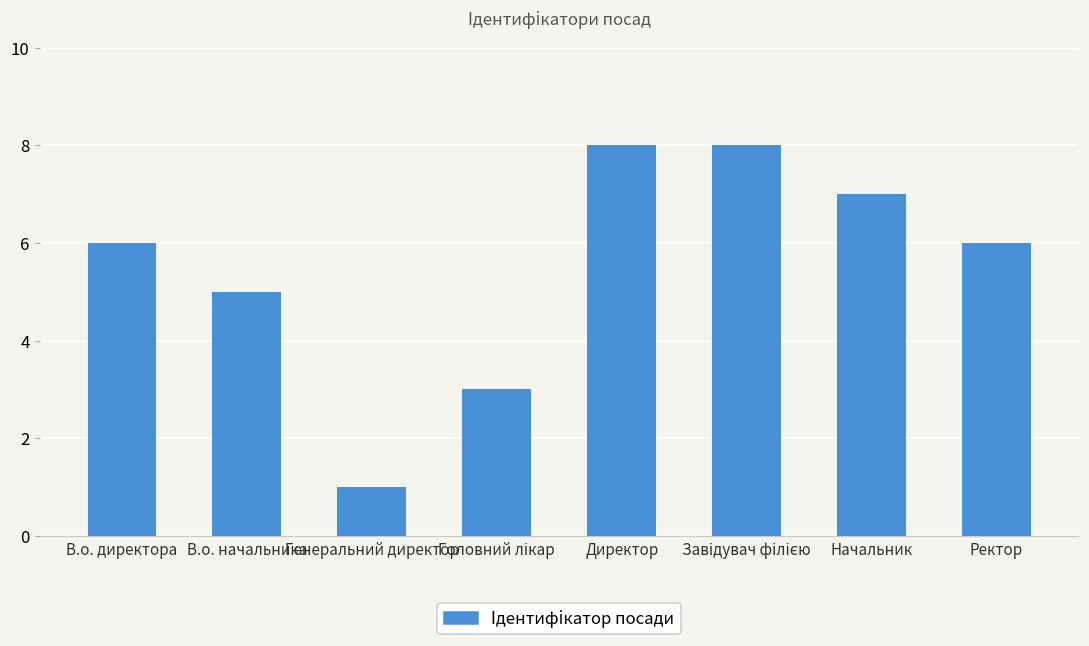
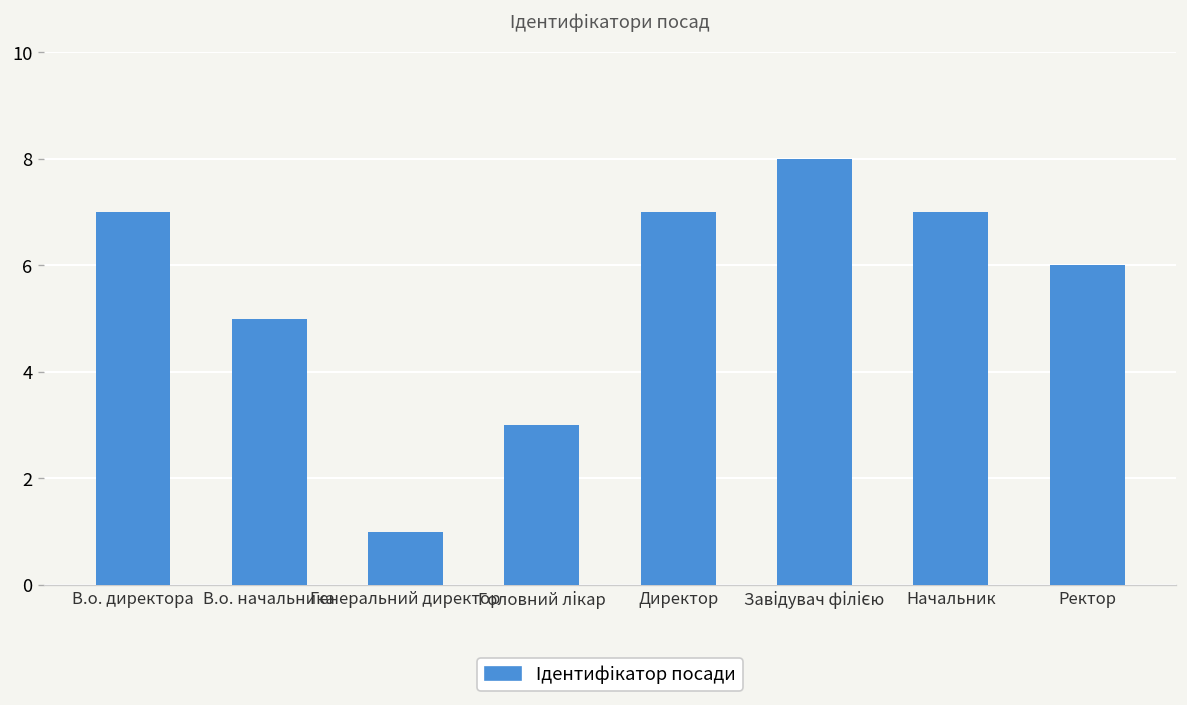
В.о. директора: 6 -> 7
Директор: 8 -> 7
